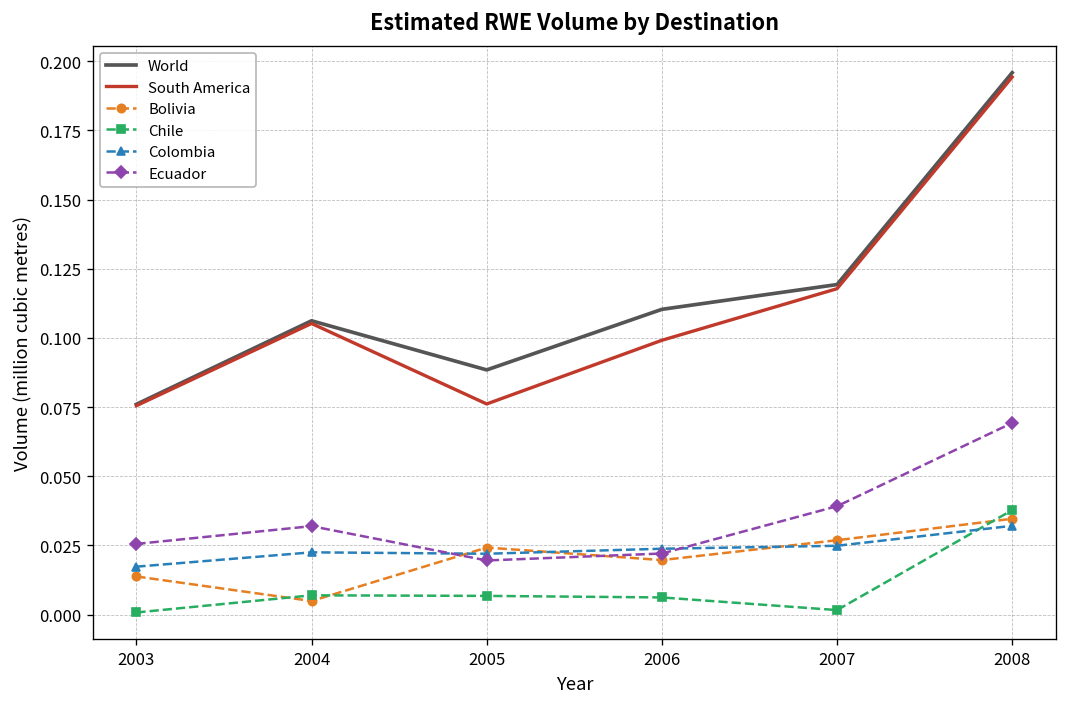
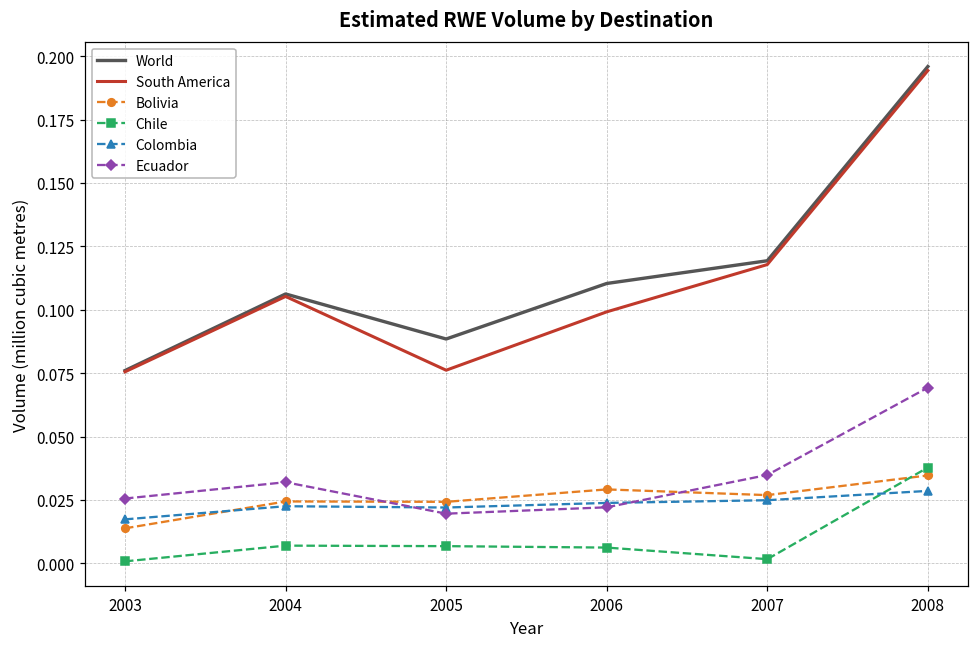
Bolivia, 2004: 0.005 -> 0.024
Bolivia, 2006: 0.020 -> 0.029
Ecuador, 2007: 0.039 -> 0.035
Colombia, 2008: 0.032 -> 0.029
